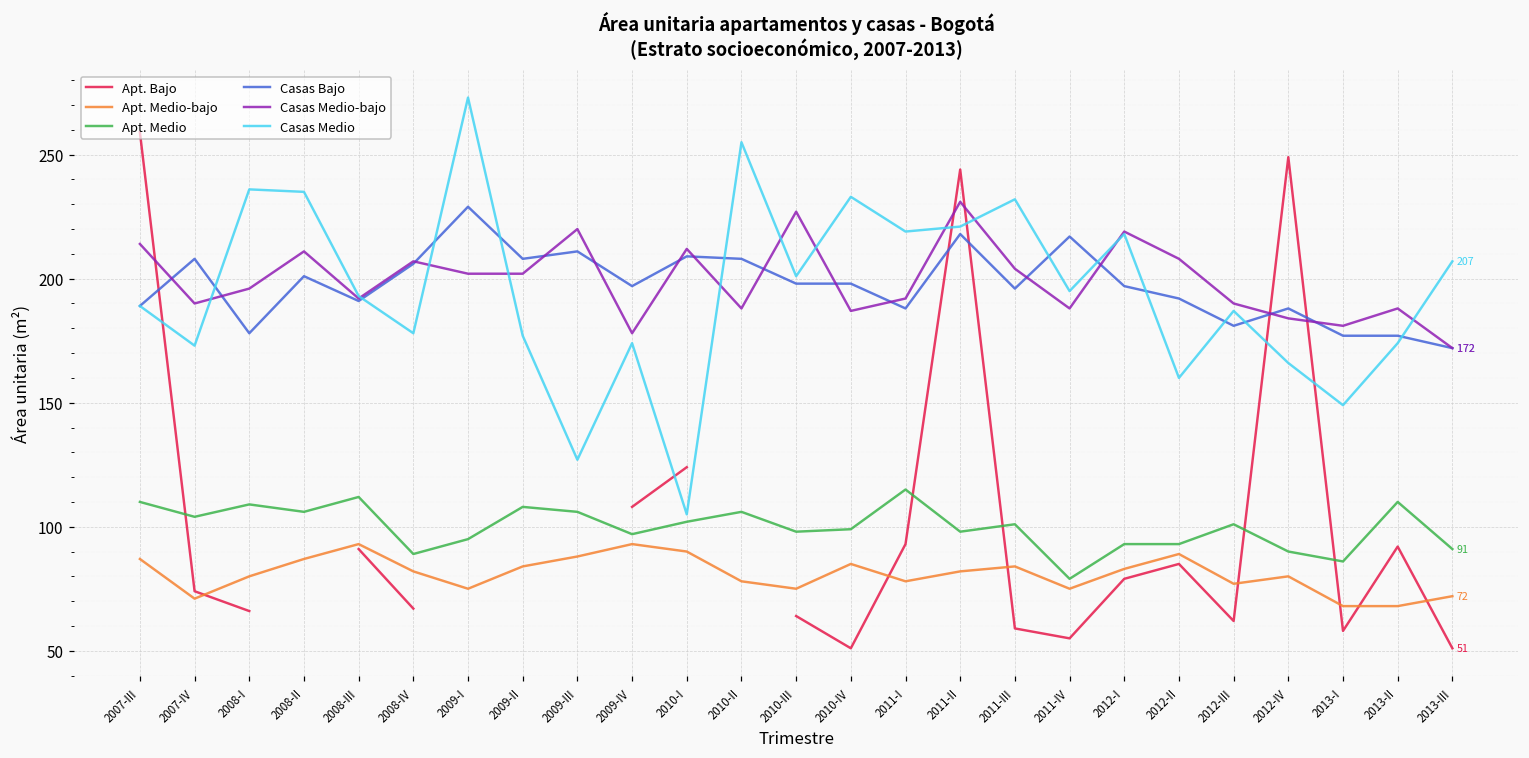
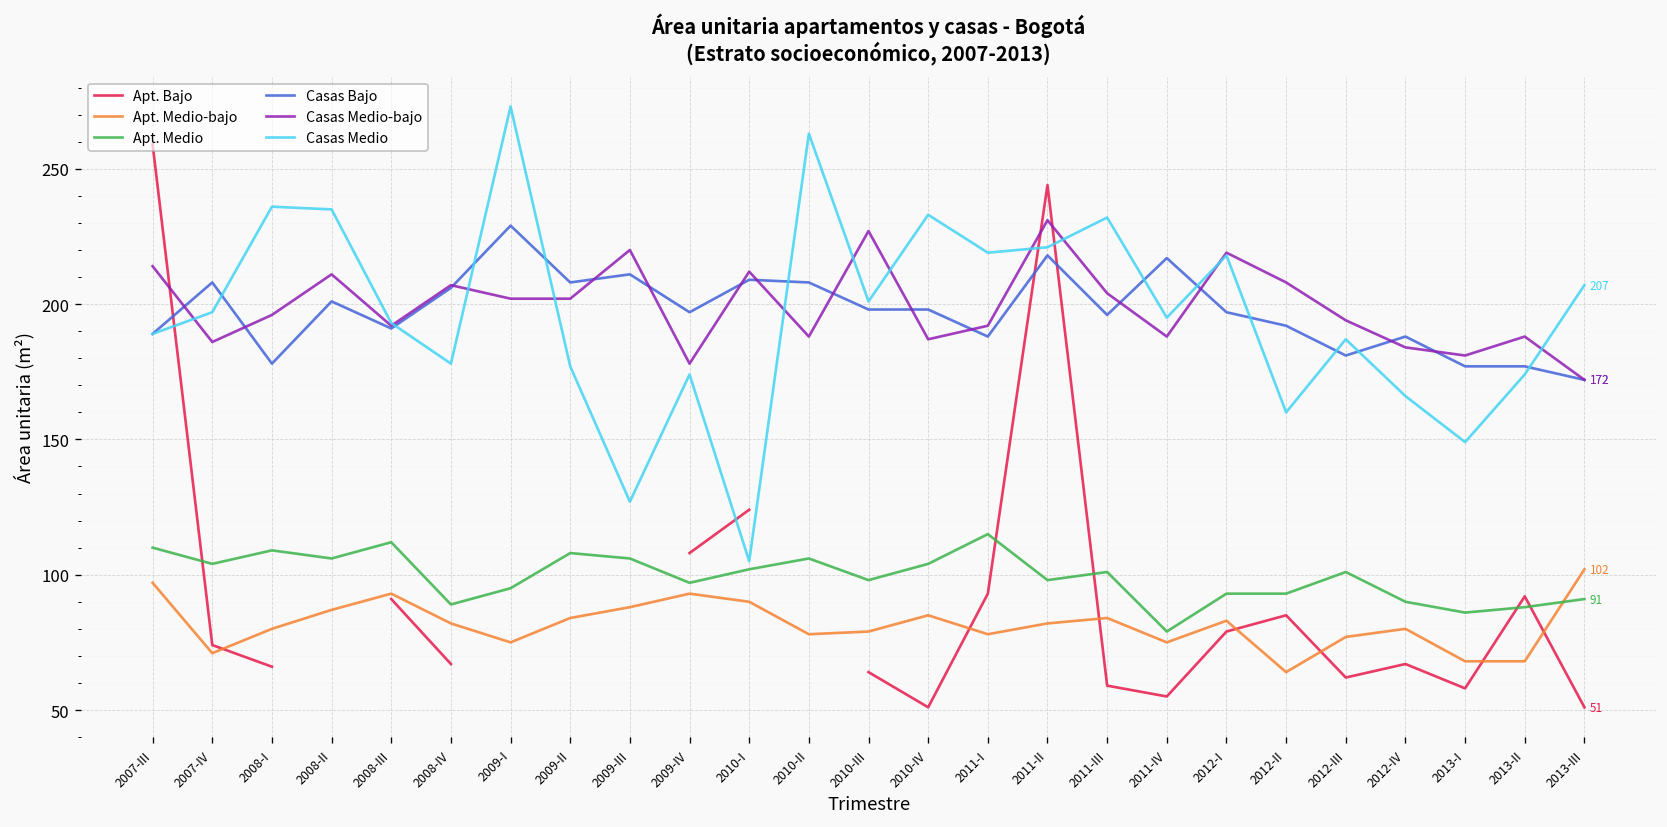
Apt. Medio-bajo, 2007-III: 87 -> 97
Casas Medio-bajo, 2007-IV: 190 -> 186
Casas Medio, 2007-IV: 173 -> 197
Casas Medio, 2010-II: 255 -> 263
Apt. Medio-bajo, 2010-III: 75 -> 79
Apt. Medio, 2010-IV: 99 -> 104
Apt. Medio-bajo, 2012-II: 89 -> 64
Casas Medio-bajo, 2012-III: 190 -> 194
Apt. Bajo, 2012-IV: 249 -> 67
Apt. Medio, 2013-II: 110 -> 88
Apt. Medio-bajo, 2013-III: 72 -> 102
